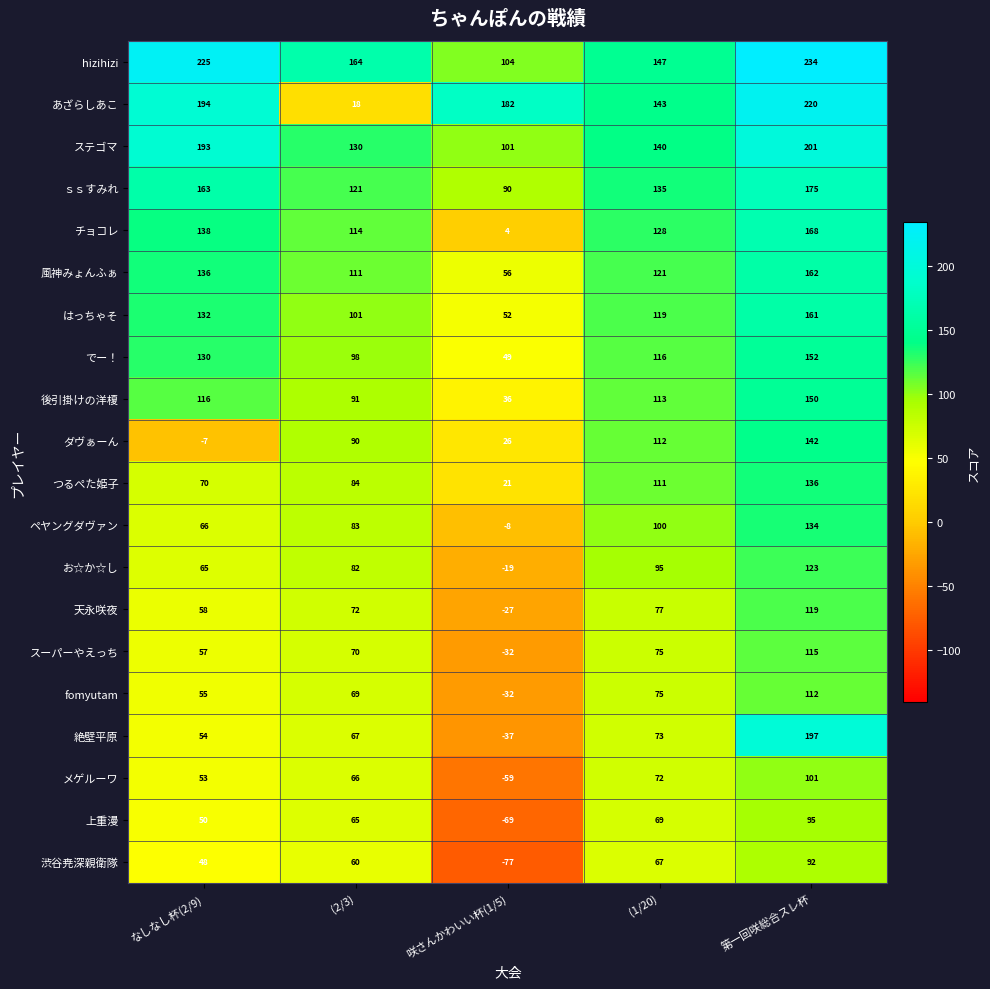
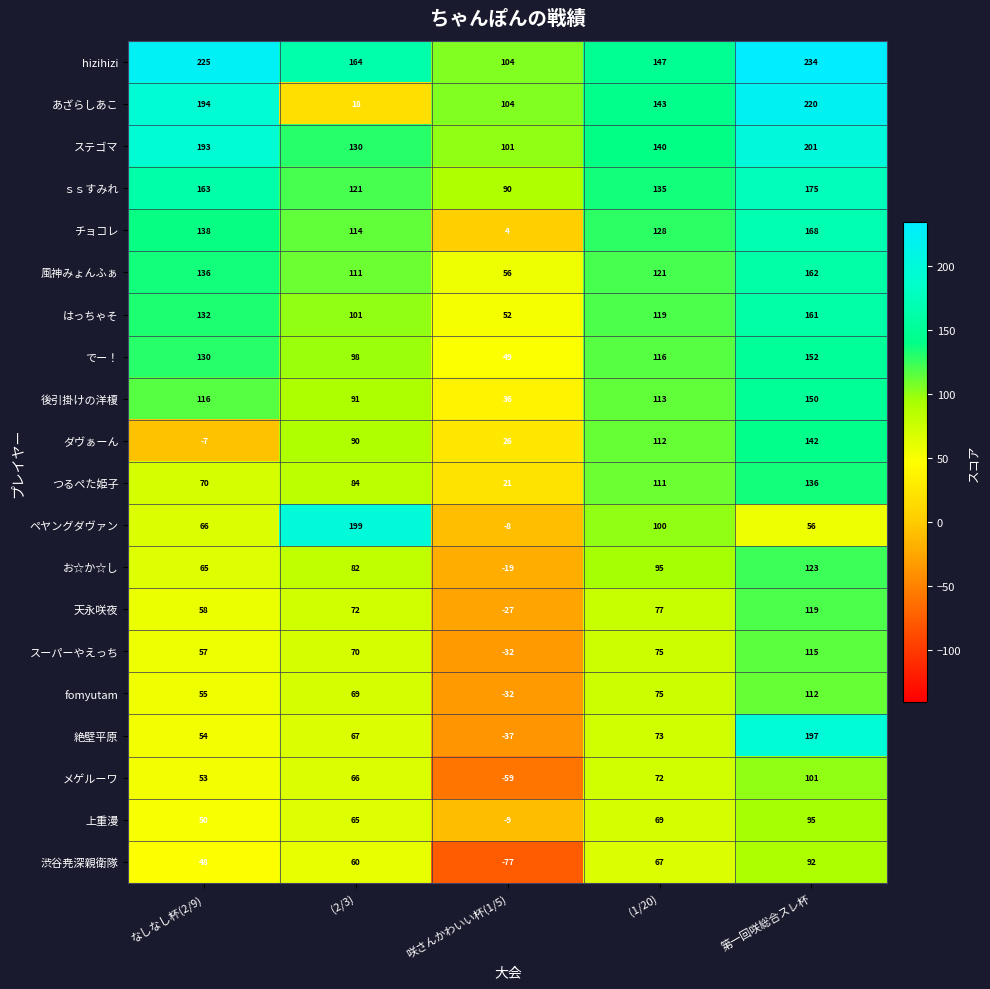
あざらしあこ, 咲さんかわいい杯(1/5): 182 -> 104
ペヤングダヴァン, (2/3): 83 -> 199
ペヤングダヴァン, 第一回咲総合スレ杯: 134 -> 56
上重漫, 咲さんかわいい杯(1/5): -69 -> -9
